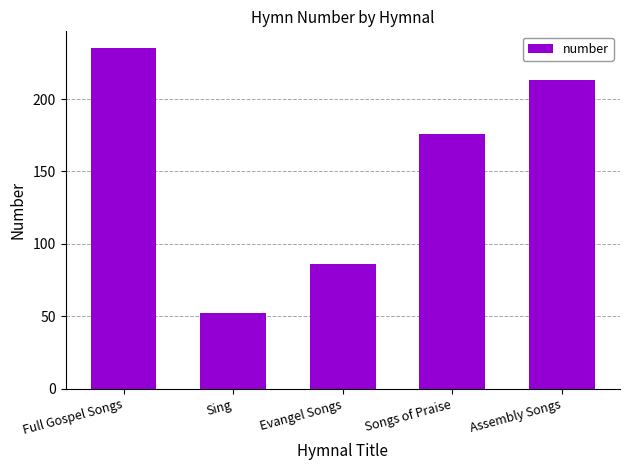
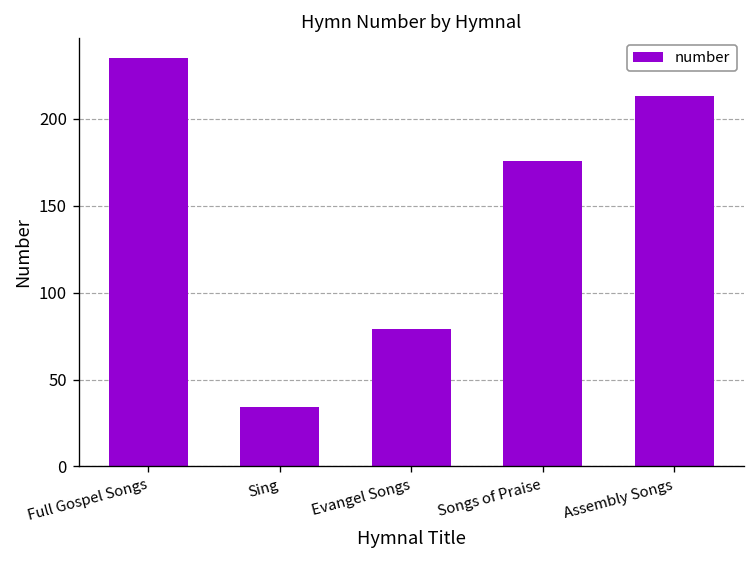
Sing: 52 -> 34
Evangel Songs: 86 -> 79
